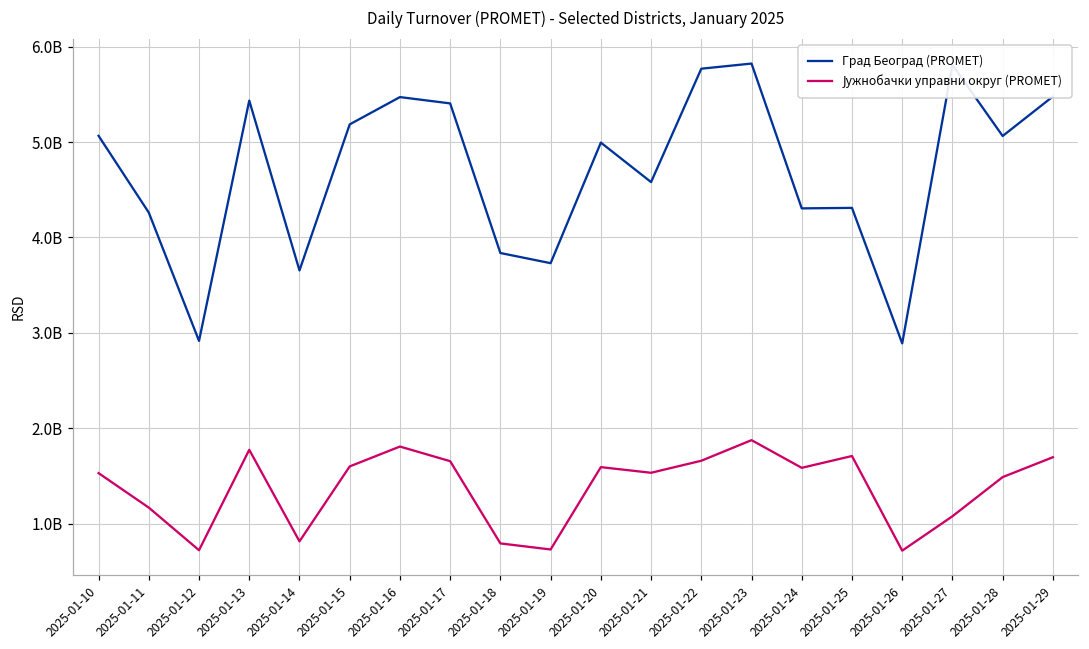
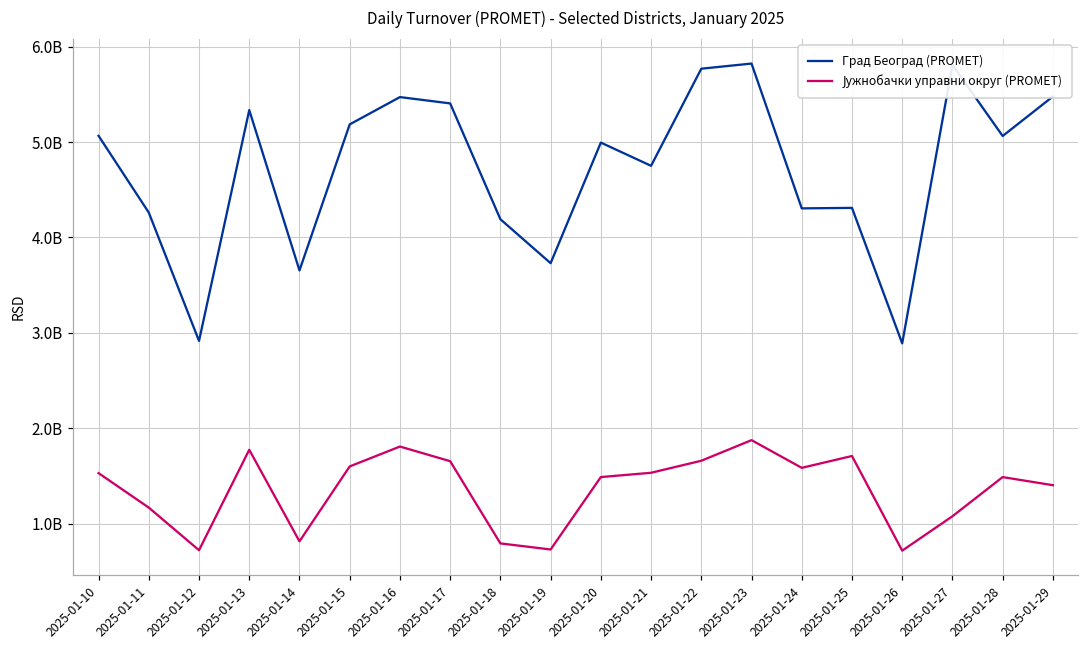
Град Београд (PROMET), 2025-01-13: 5400000000 -> 5300000000
Град Београд (PROMET), 2025-01-18: 3800000000 -> 4200000000
Јужнобачки управни округ (PROMET), 2025-01-20: 1600000000 -> 1500000000
Град Београд (PROMET), 2025-01-21: 4600000000 -> 4800000000
Јужнобачки управни округ (PROMET), 2025-01-29: 1700000000 -> 1400000000
